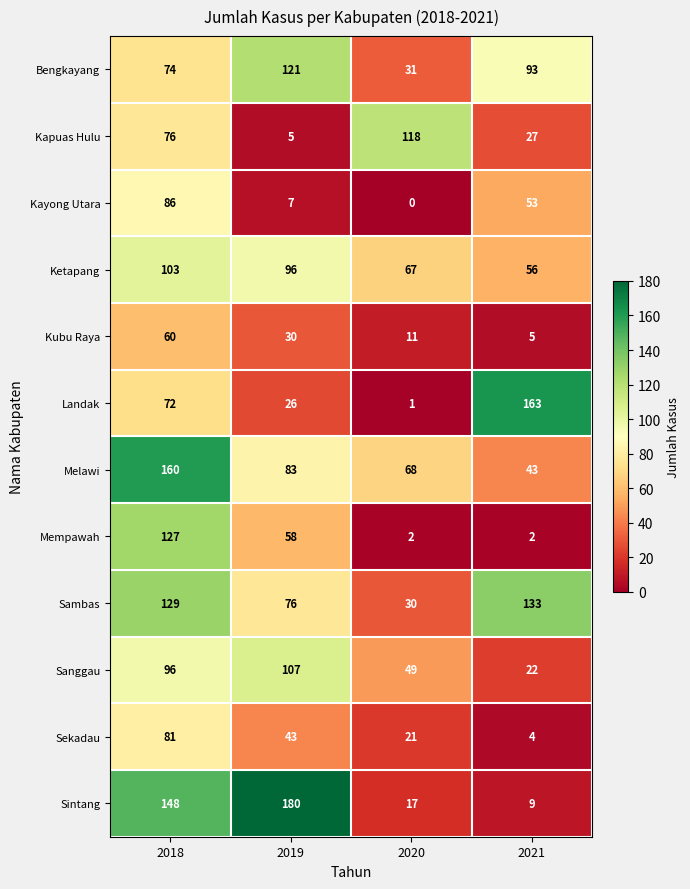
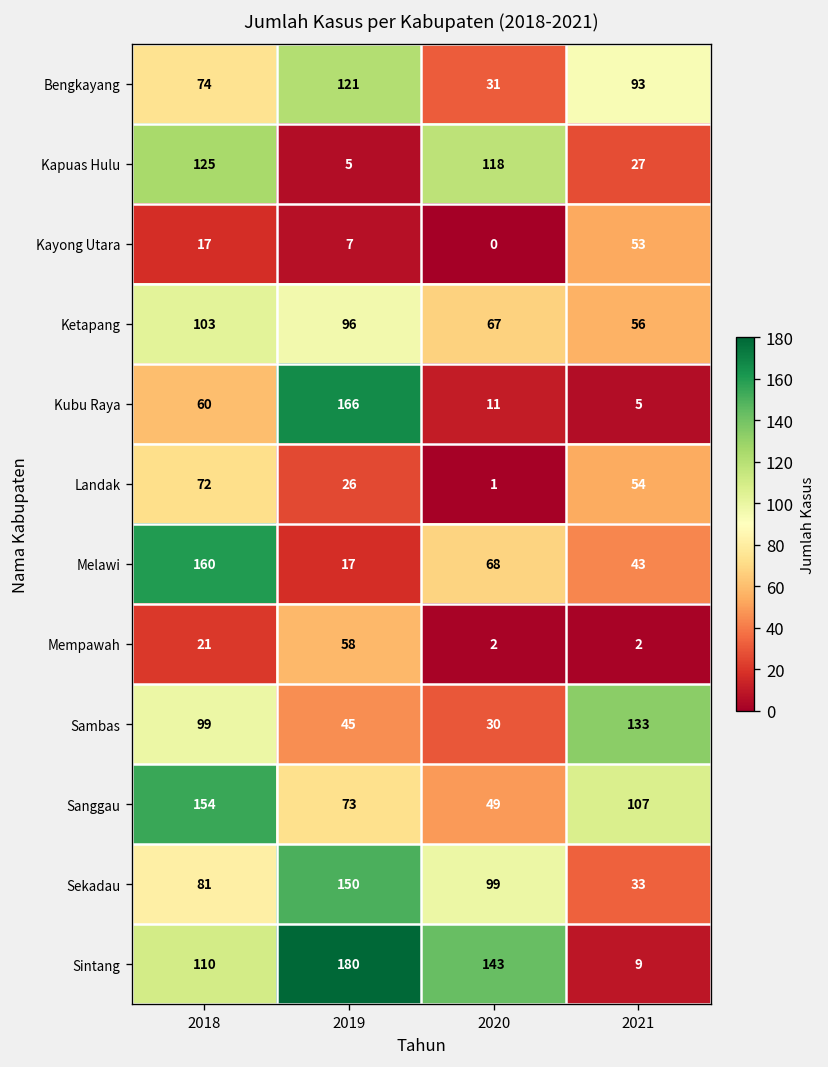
Kapuas Hulu, 2018: 76 -> 125
Kayong Utara, 2018: 86 -> 17
Kubu Raya, 2019: 30 -> 166
Landak, 2021: 163 -> 54
Melawi, 2019: 83 -> 17
Mempawah, 2018: 127 -> 21
Sambas, 2018: 129 -> 99
Sambas, 2019: 76 -> 45
Sanggau, 2018: 96 -> 154
Sanggau, 2019: 107 -> 73
Sanggau, 2021: 22 -> 107
Sekadau, 2019: 43 -> 150
Sekadau, 2020: 21 -> 99
Sekadau, 2021: 4 -> 33
Sintang, 2018: 148 -> 110
Sintang, 2020: 17 -> 143
